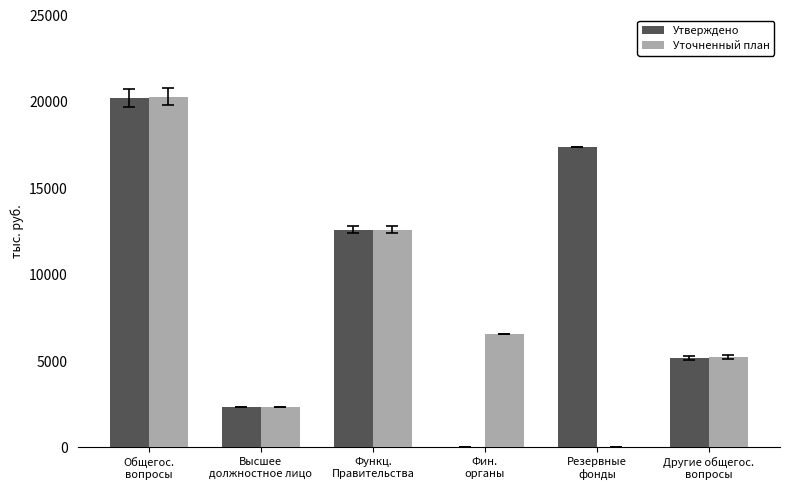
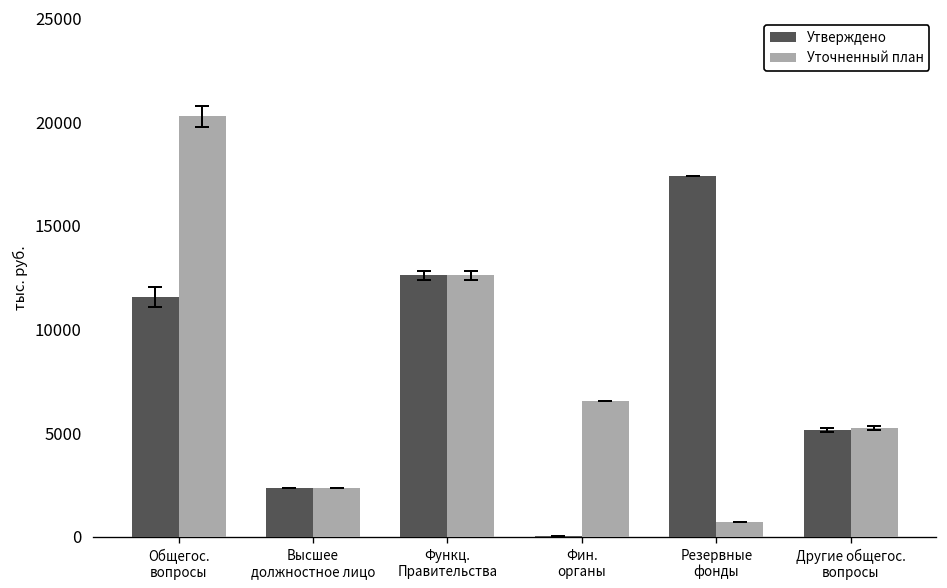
Утверждено, Общегос. вопросы: 20200 -> 11600
Уточненный план, Резервные фонды: 100 -> 700
